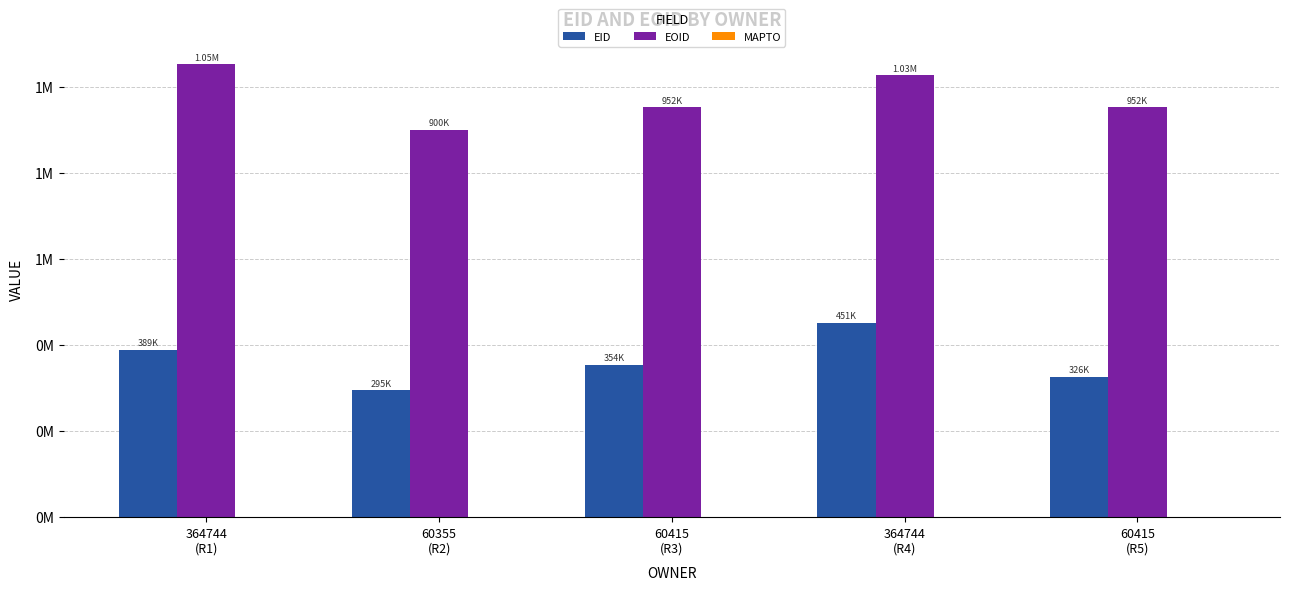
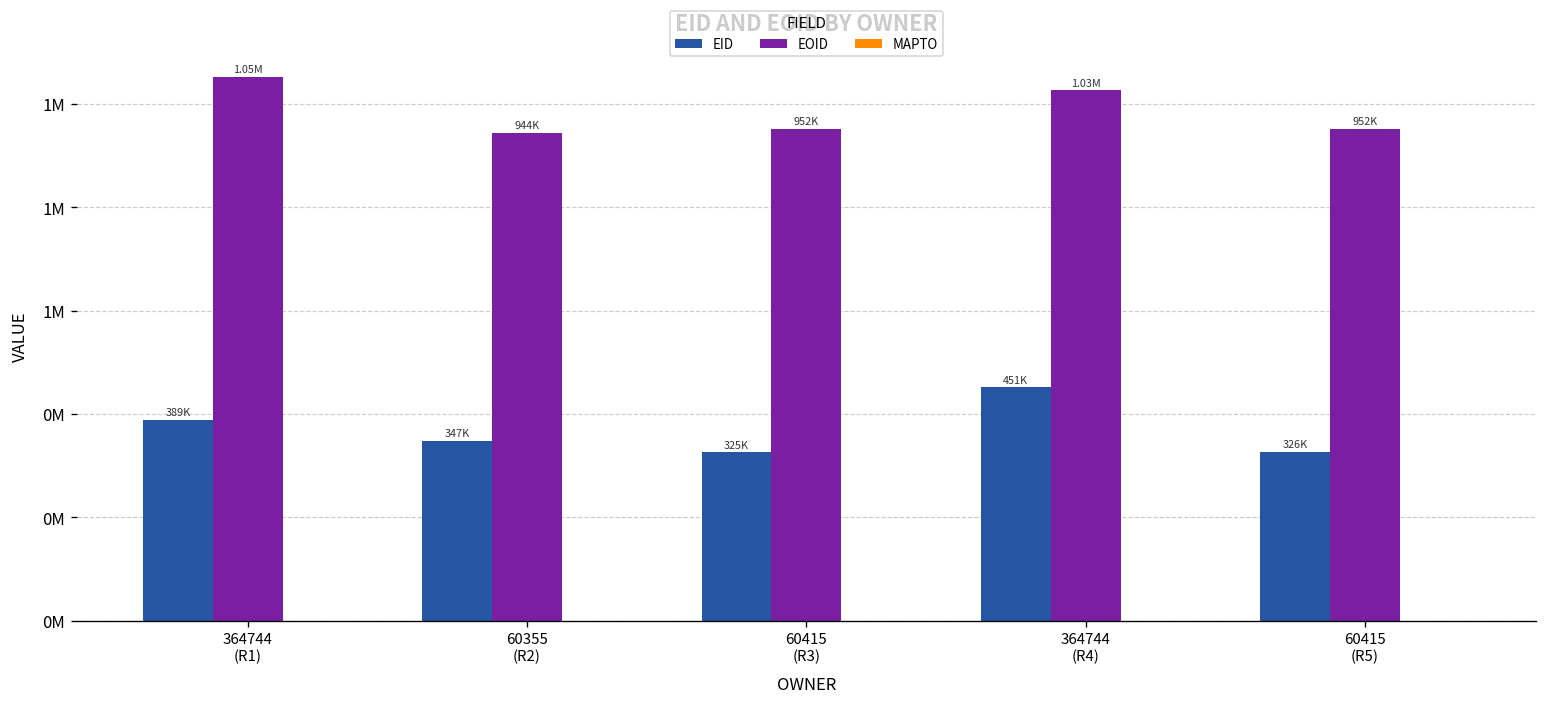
EID, 60355 (R2): 295K -> 347K
EOID, 60355 (R2): 900K -> 944K
EID, 60415 (R3): 354K -> 325K
